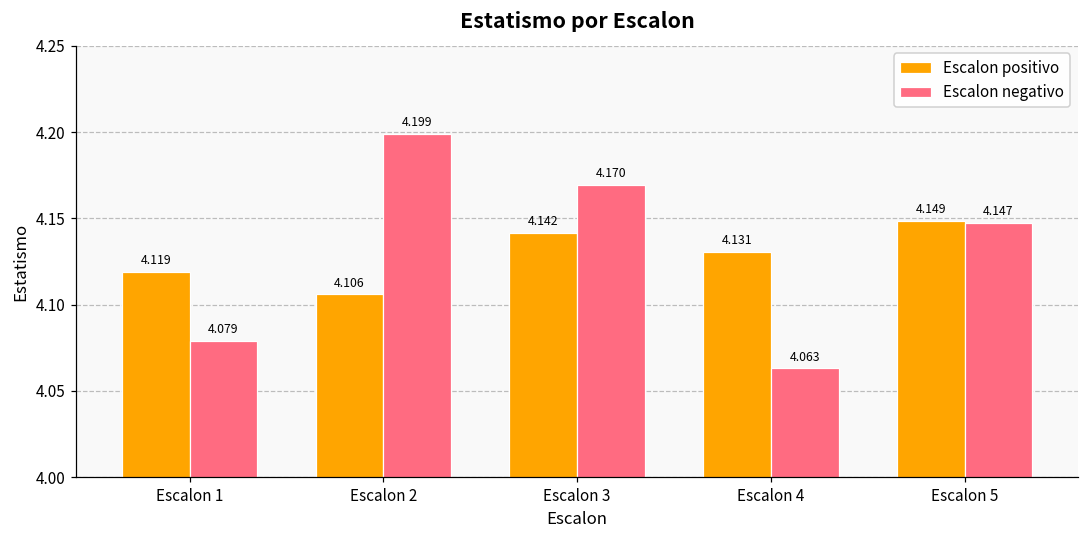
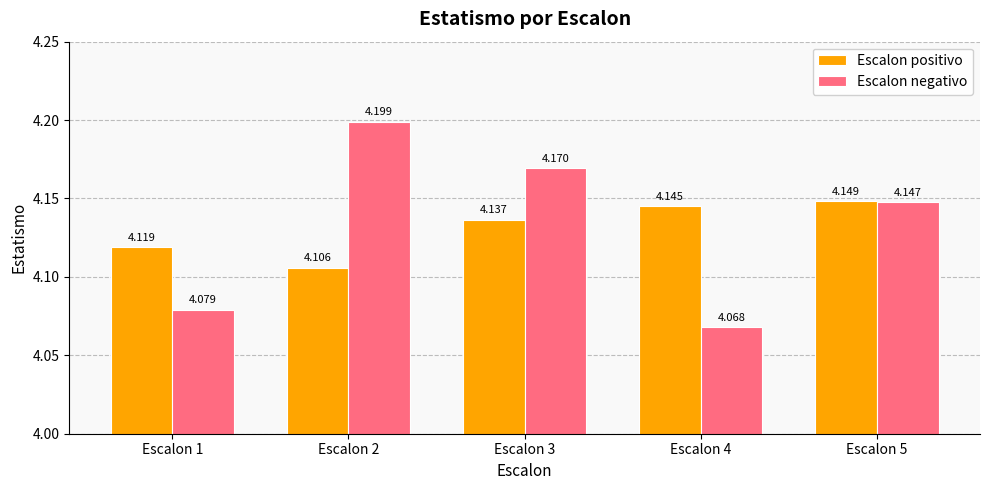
Escalon positivo, Escalon 3: 4.142 -> 4.137
Escalon positivo, Escalon 4: 4.131 -> 4.145
Escalon negativo, Escalon 4: 4.063 -> 4.068
